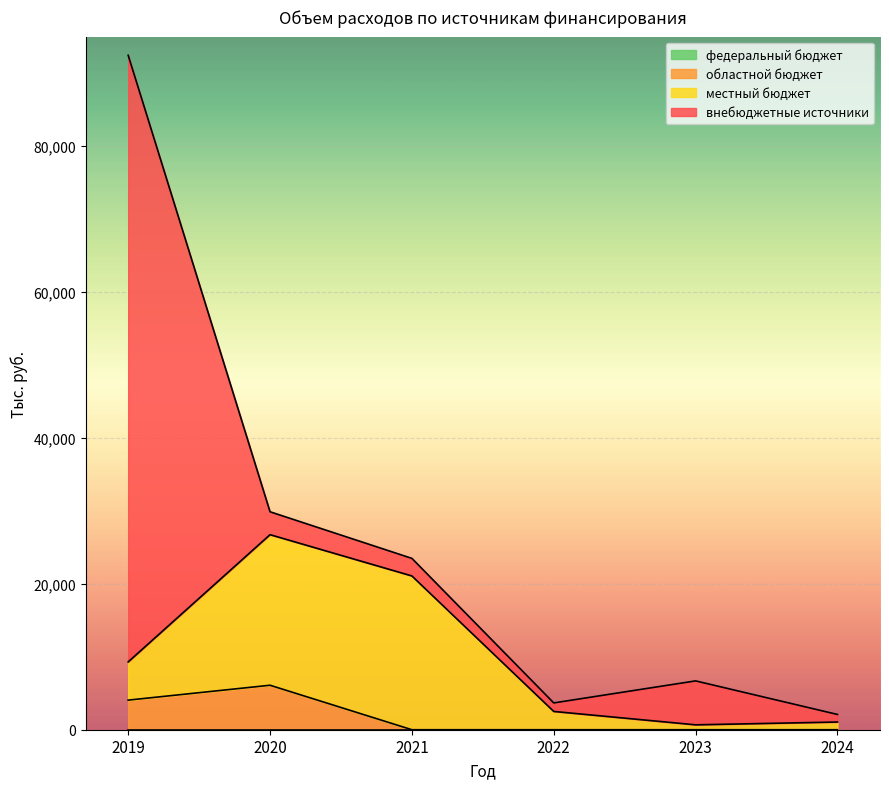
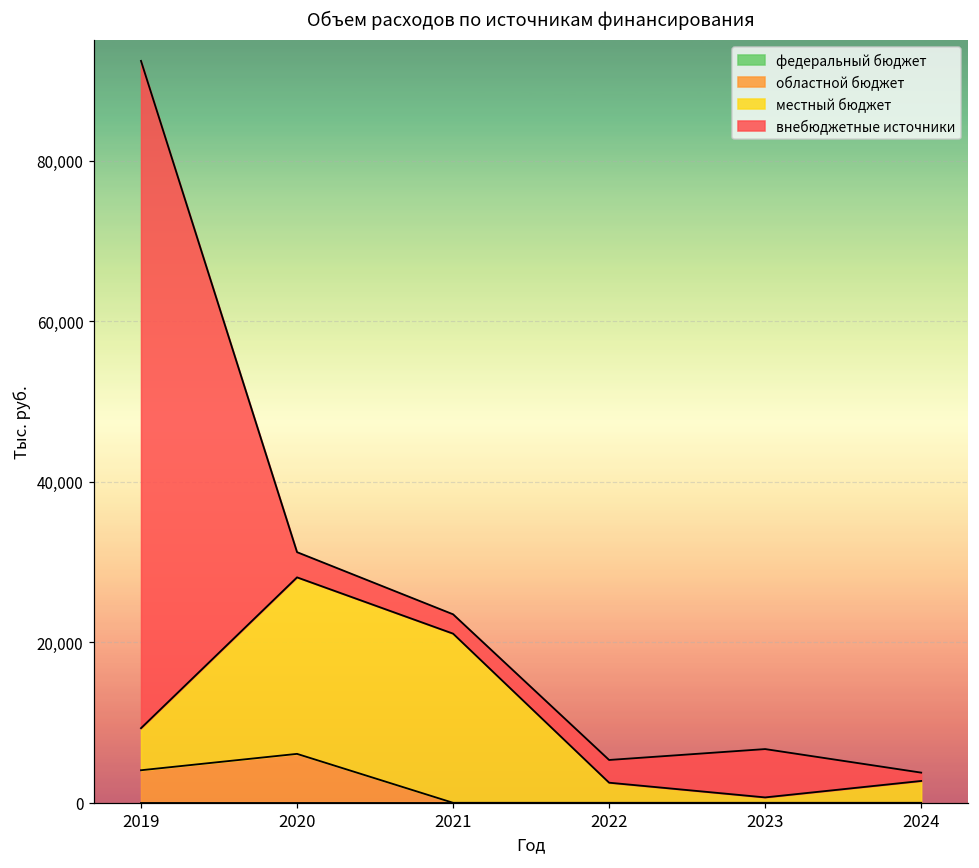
местный бюджет, 2020: 21,000 -> 22,000
внебюджетные источники, 2022: 1,000 -> 3,000
местный бюджет, 2024: 1,000 -> 3,000
